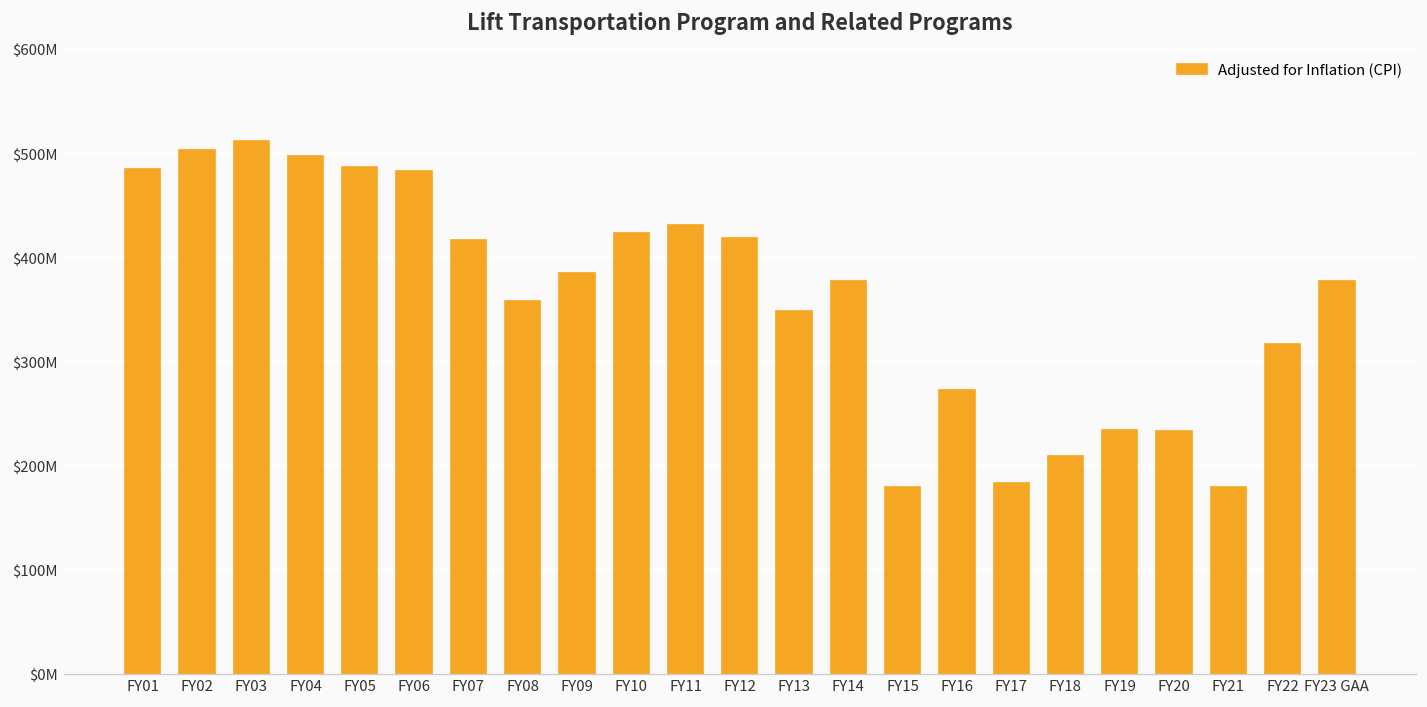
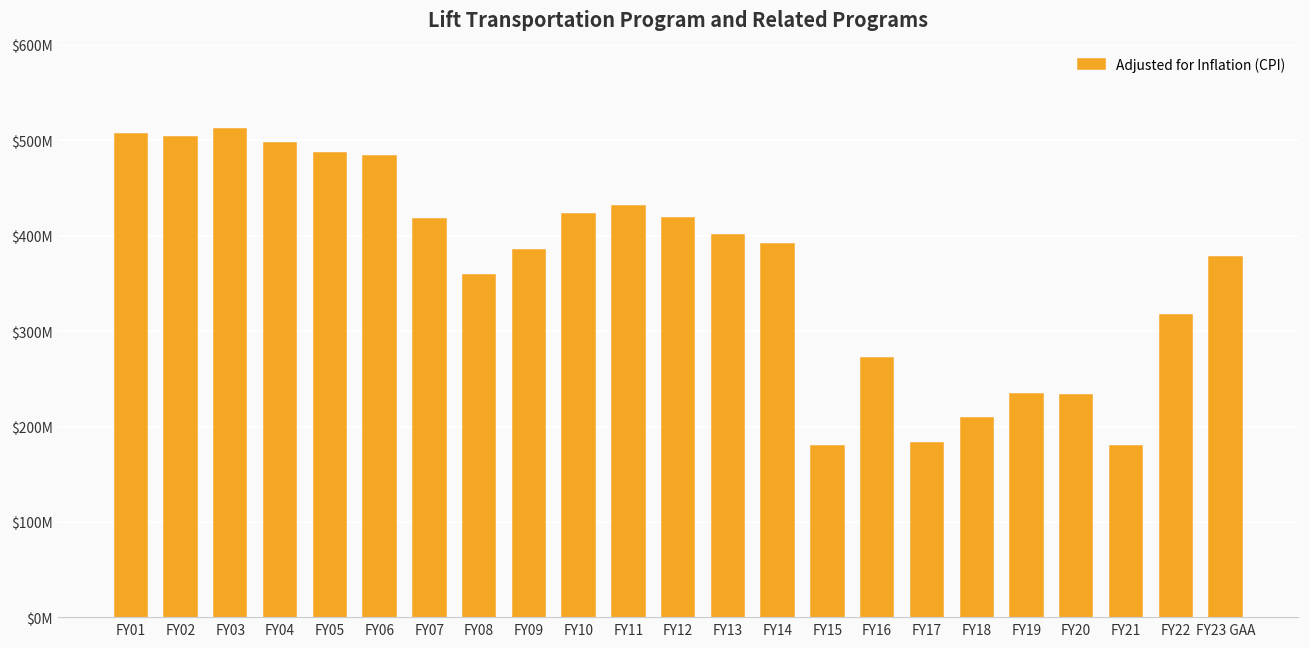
FY01: $480000000 -> $510000000
FY13: $350000000 -> $400000000
FY14: $380000000 -> $390000000
